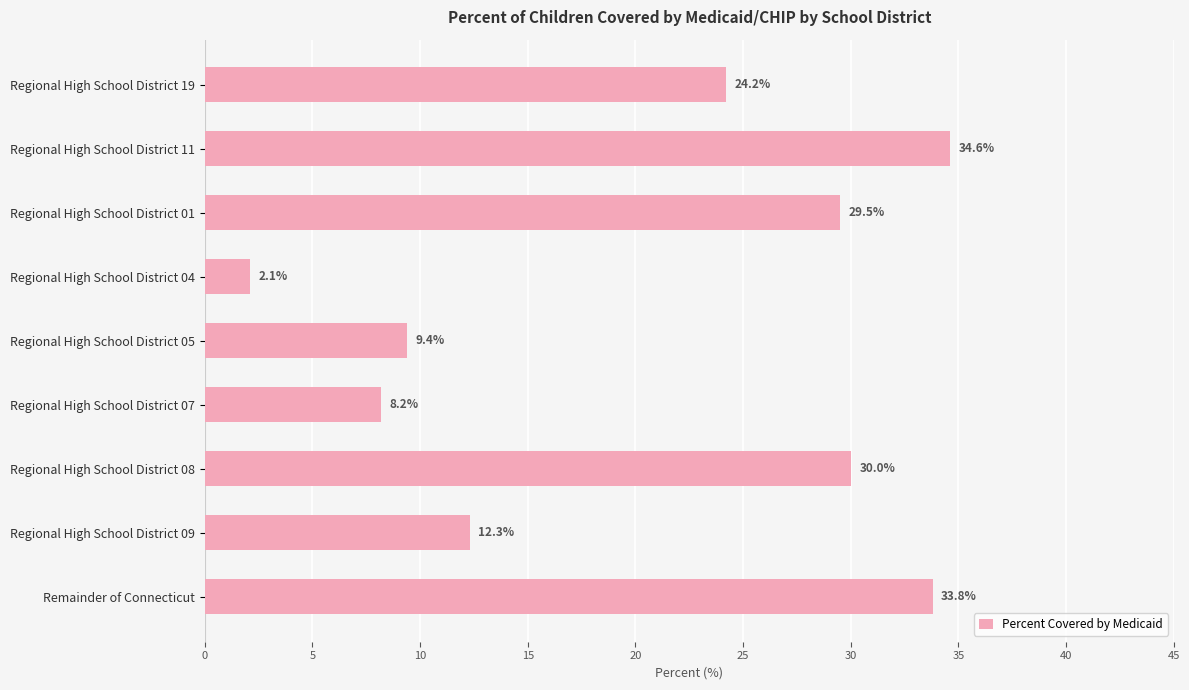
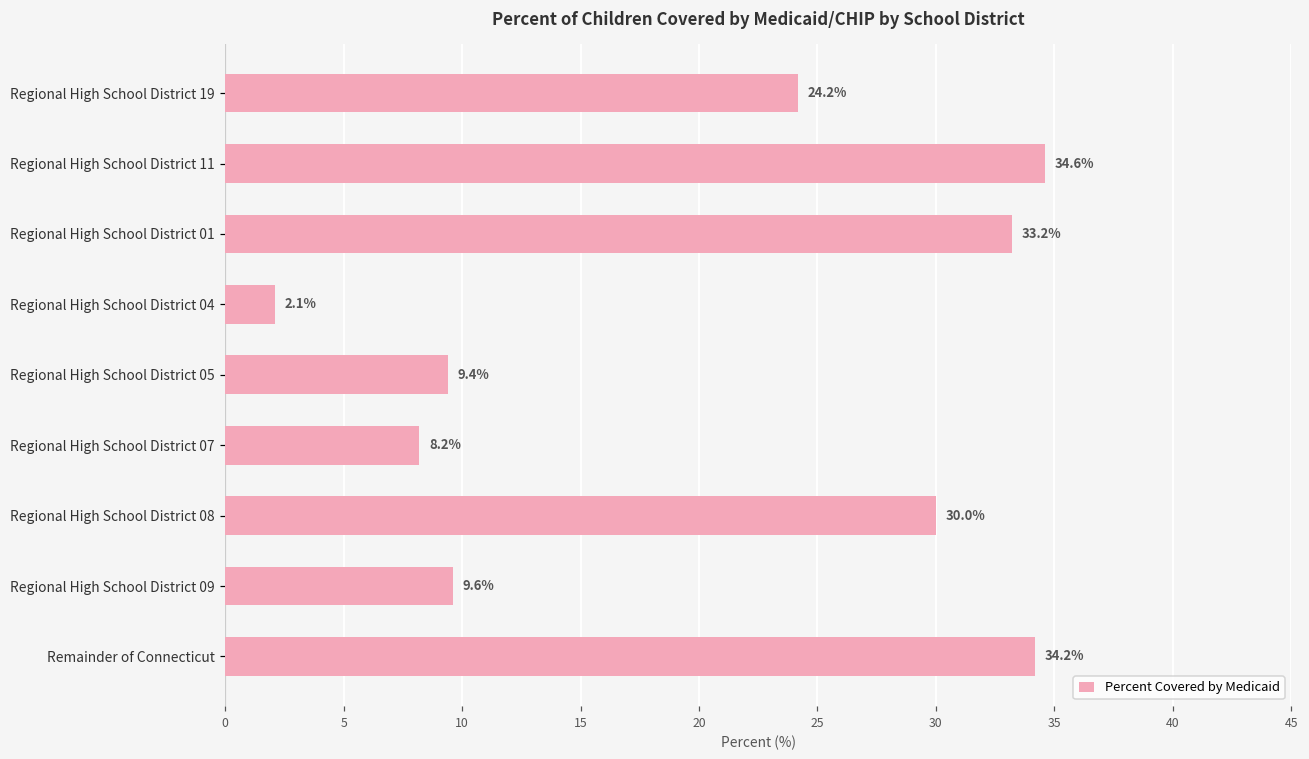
Regional High School District 01: 29.5% -> 33.2%
Regional High School District 09: 12.3% -> 9.6%
Remainder of Connecticut: 33.8% -> 34.2%
